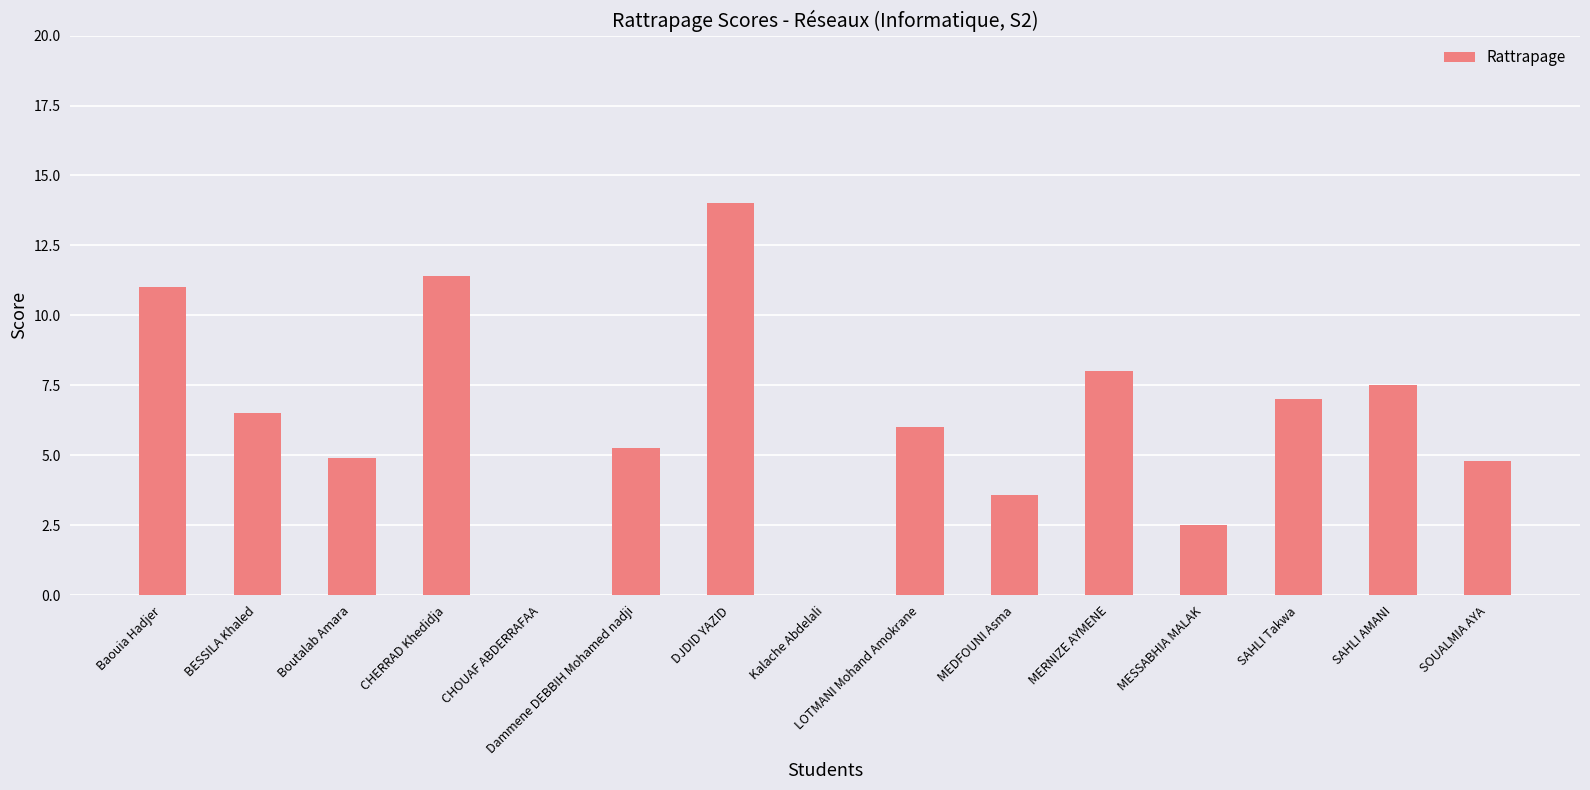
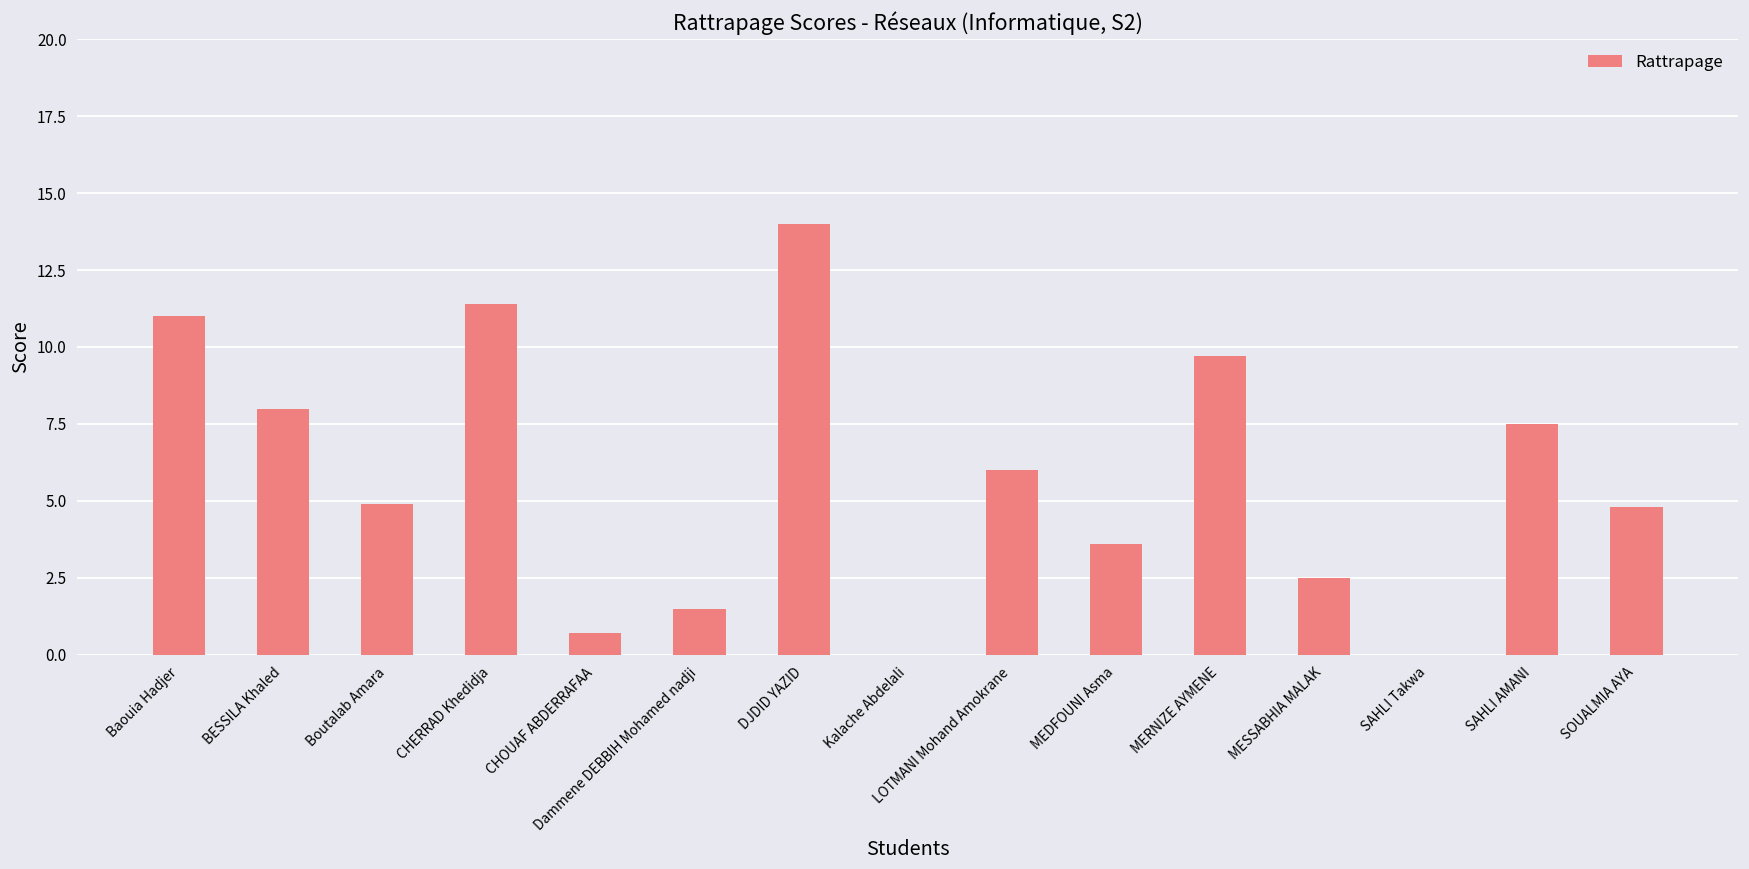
BESSILA Khaled: 6.5 -> 8.0
CHOUAF ABDERRAFAA: 0.0 -> 0.7
Dammene DEBBIH Mohamed nadji: 5.3 -> 1.5
MERNIZE AYMENE: 8.0 -> 9.7
SAHLI Takwa: 7 -> 0
